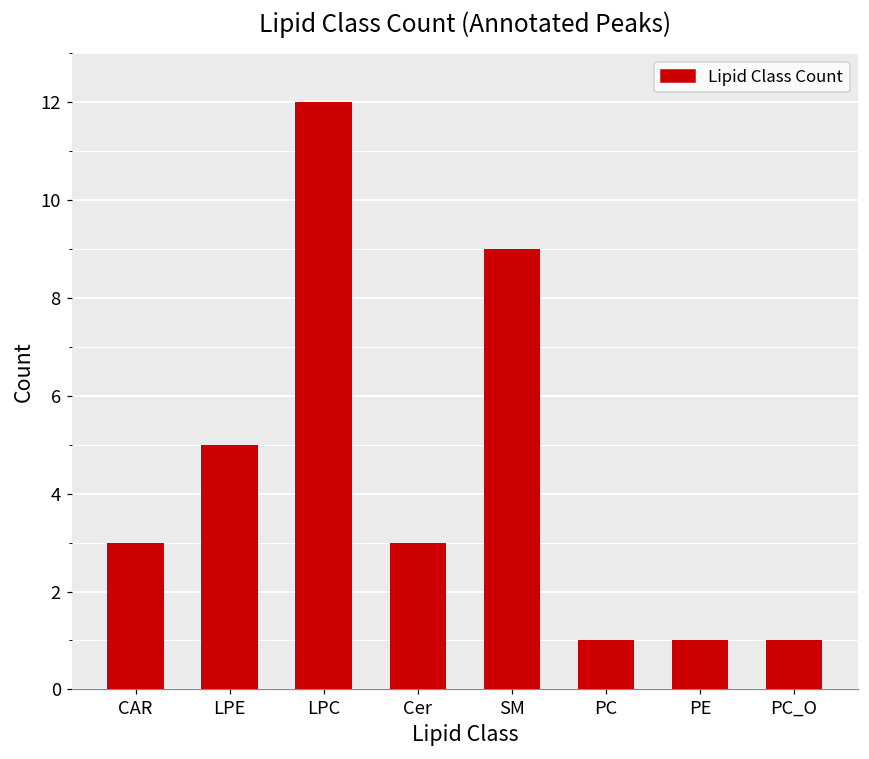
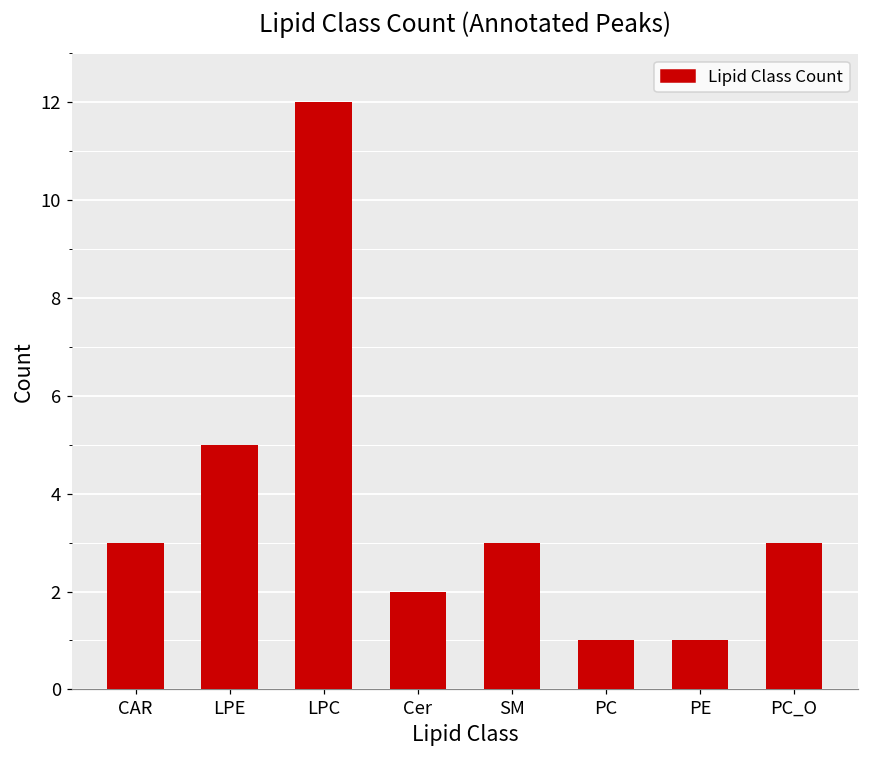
Cer: 3 -> 2
SM: 9 -> 3
PC_O: 1 -> 3
